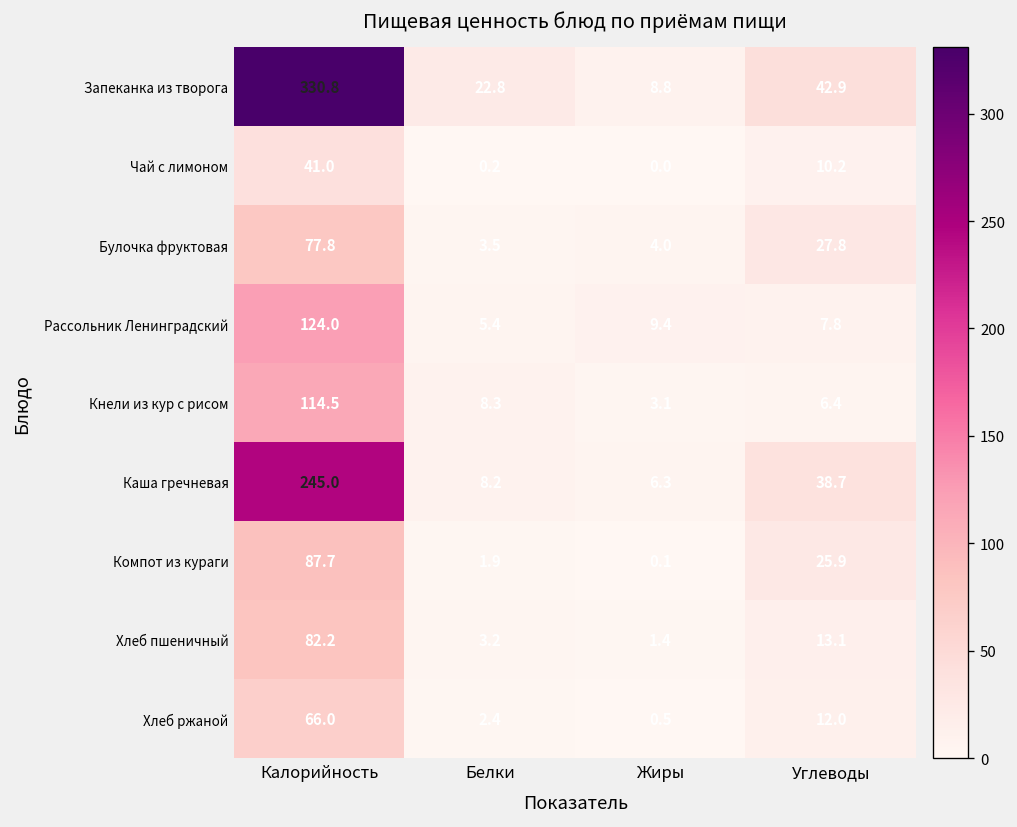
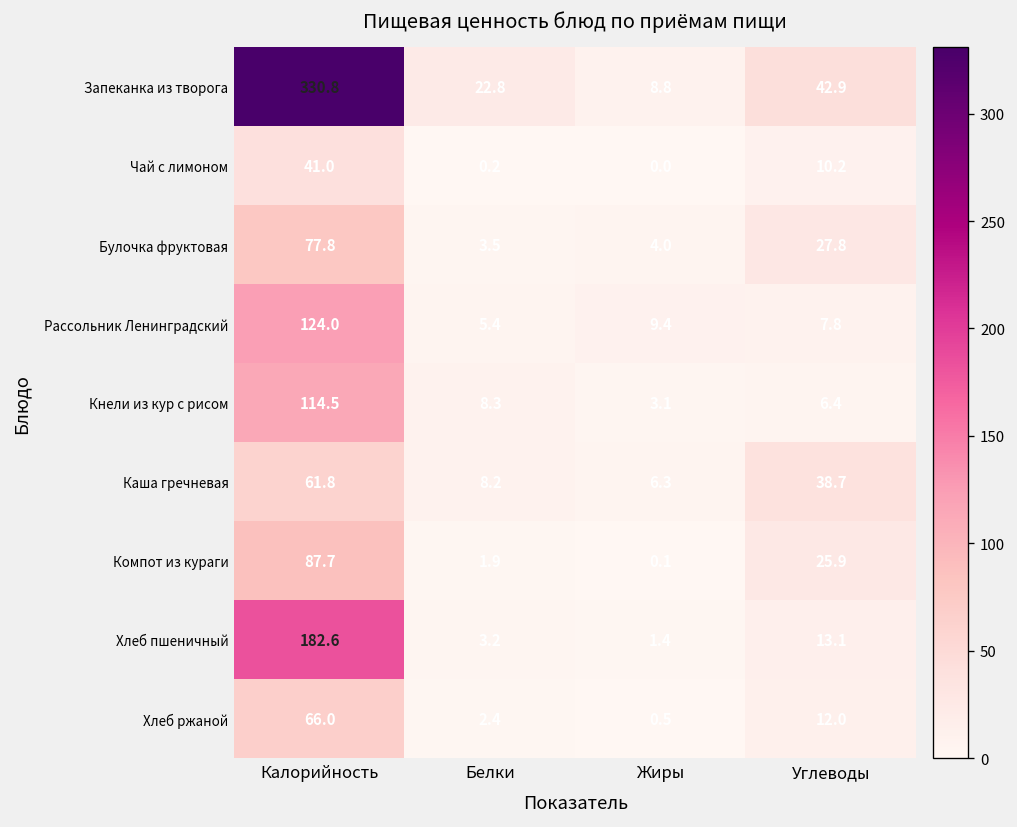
Каша гречневая, Калорийность: 245.0 -> 61.8
Хлеб пшеничный, Калорийность: 82.2 -> 182.6
